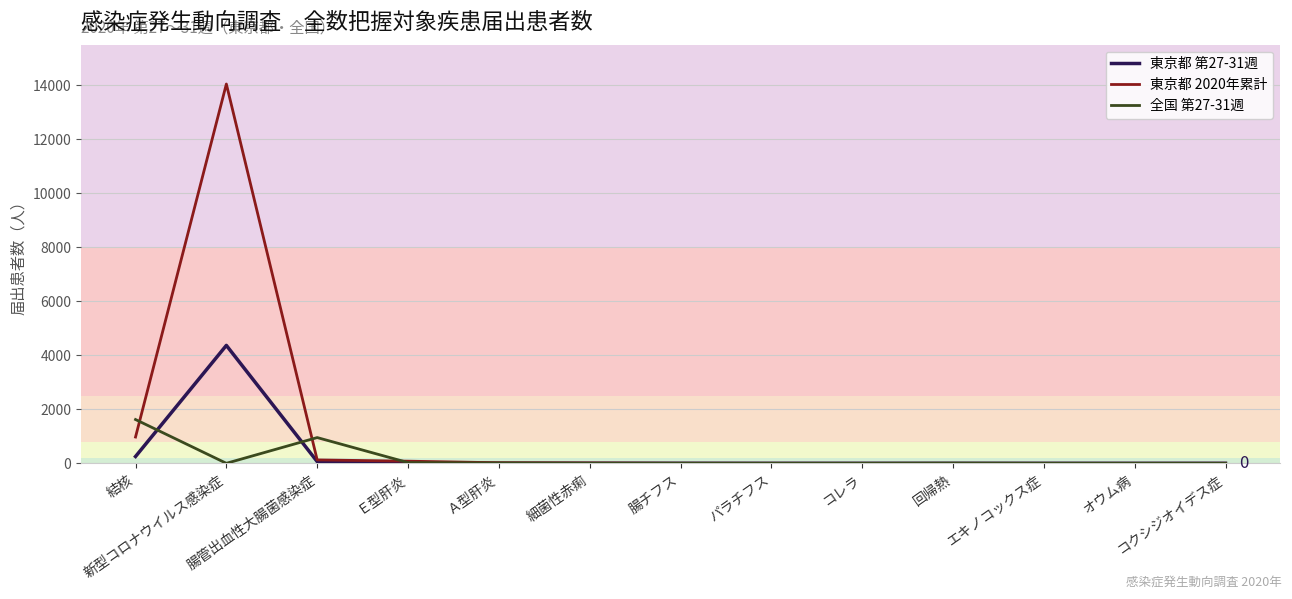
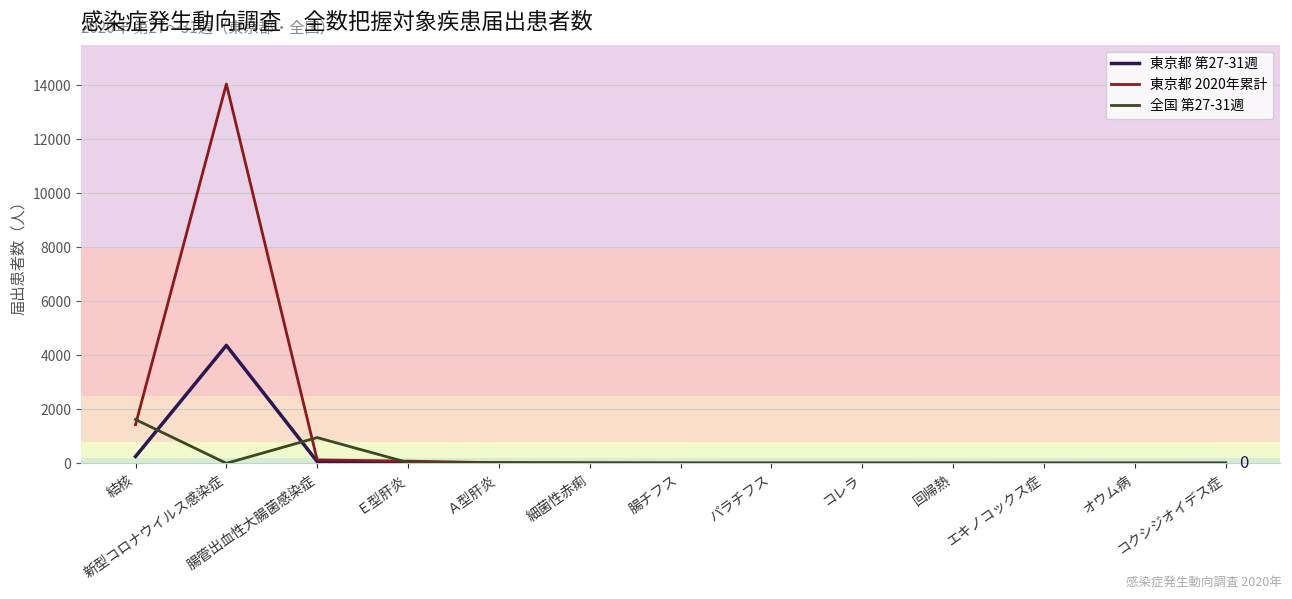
東京都 2020年累計, 結核: 1000 -> 1400
